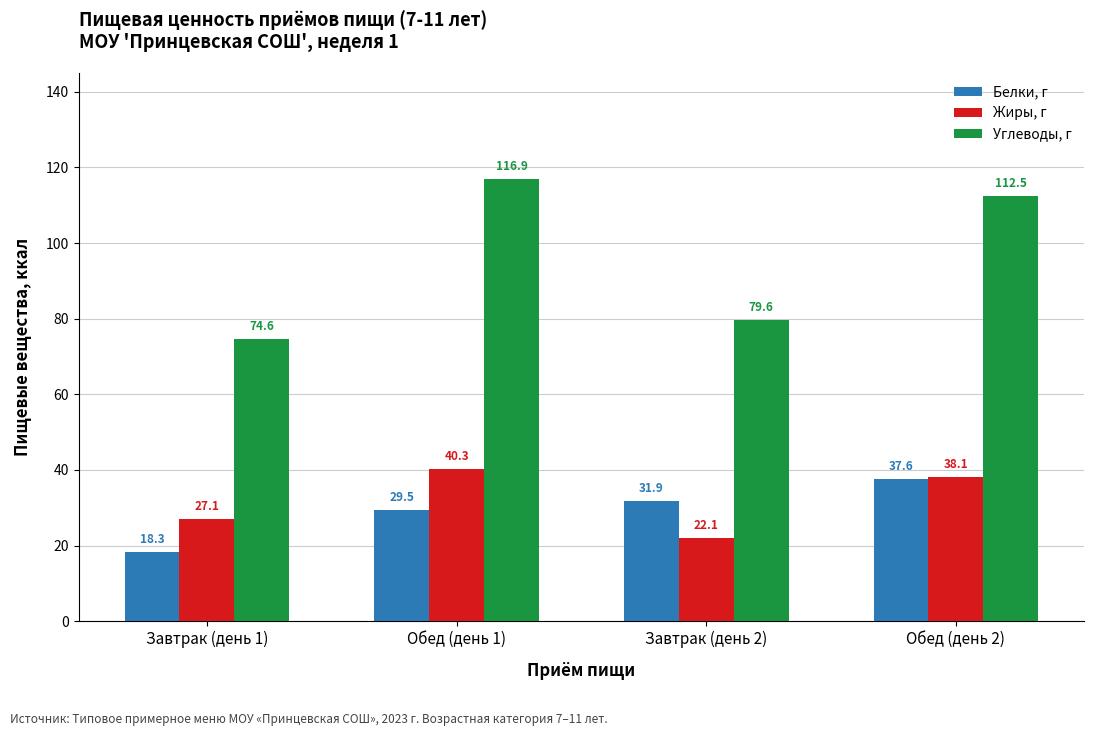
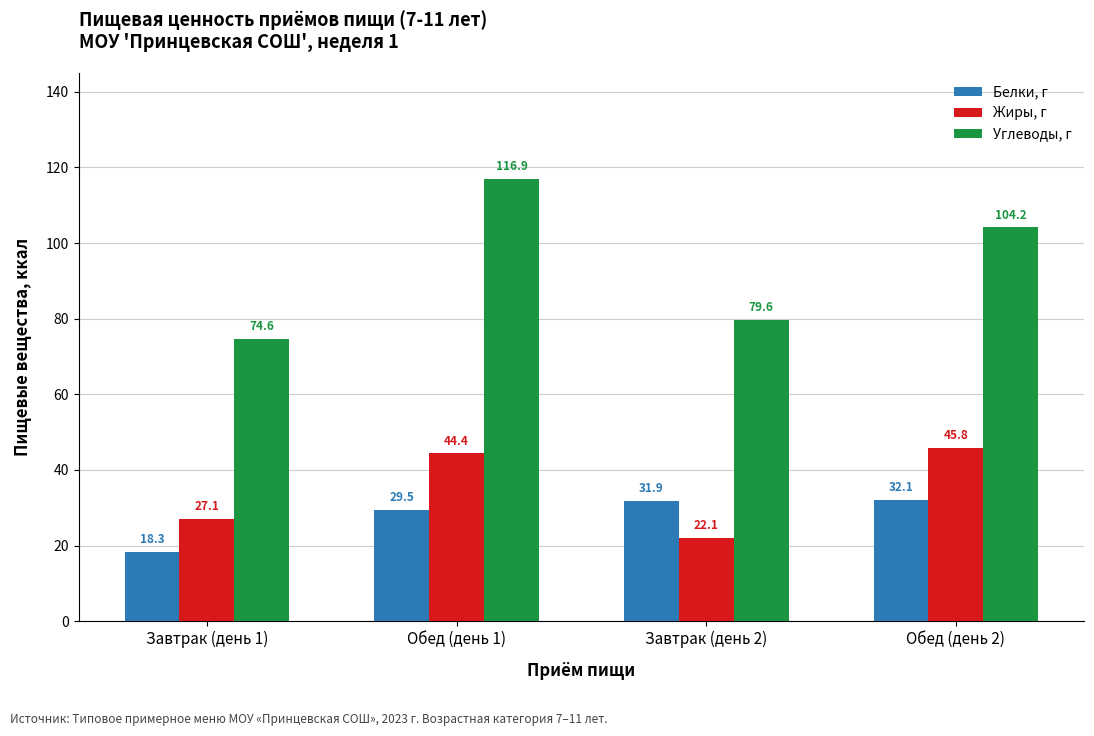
Жиры, г, Обед (день 1): 40.3 -> 44.4
Белки, г, Обед (день 2): 37.6 -> 32.1
Жиры, г, Обед (день 2): 38.1 -> 45.8
Углеводы, г, Обед (день 2): 112.5 -> 104.2
